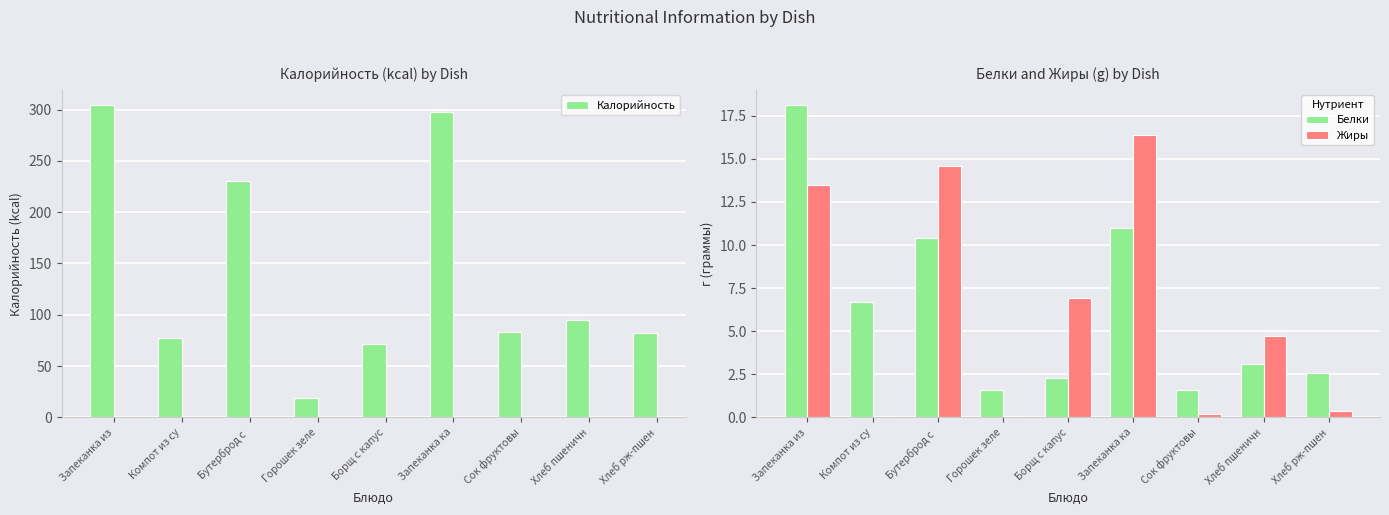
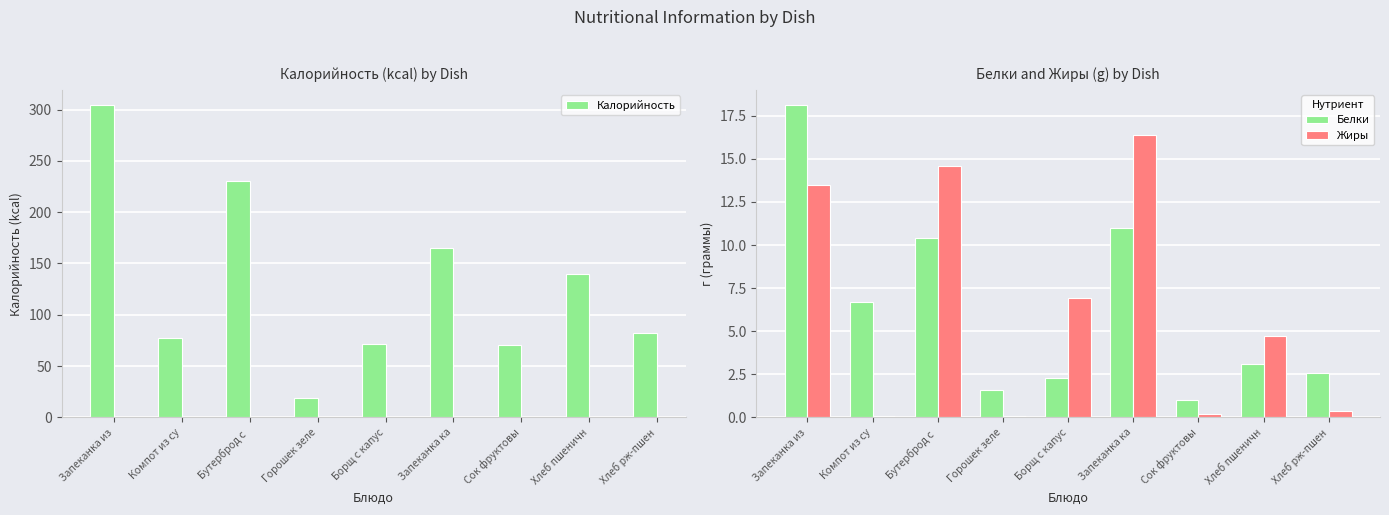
Калорийность (kcal) by Dish, Запеканка ка: 298 -> 165
Калорийность (kcal) by Dish, Сок фруктовы: 83 -> 71
Калорийность (kcal) by Dish, Хлеб пшеничн: 95 -> 140
Белки and Жиры (g) by Dish, Белки, Сок фруктовы: 1.6 -> 1.0
